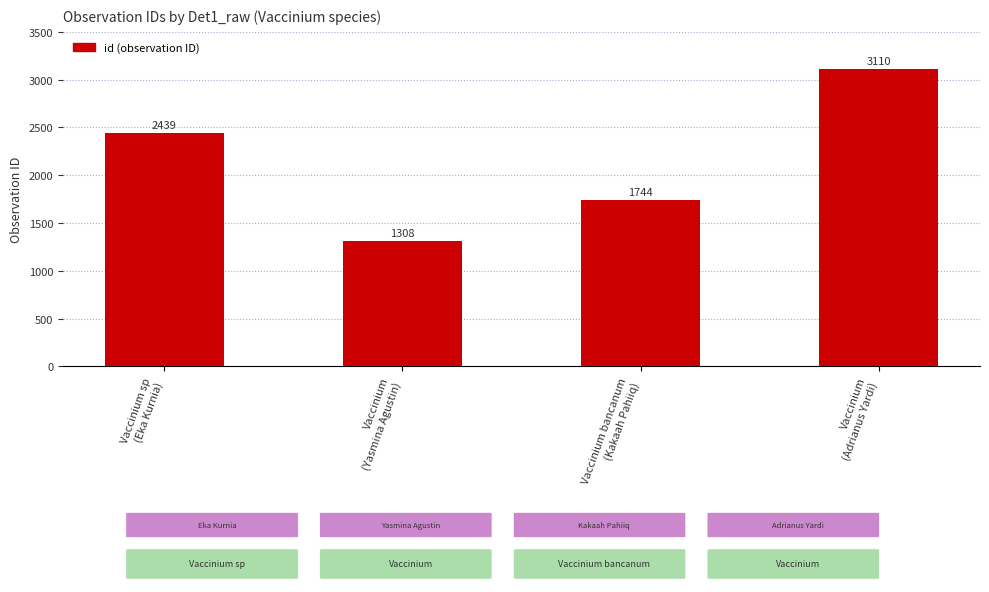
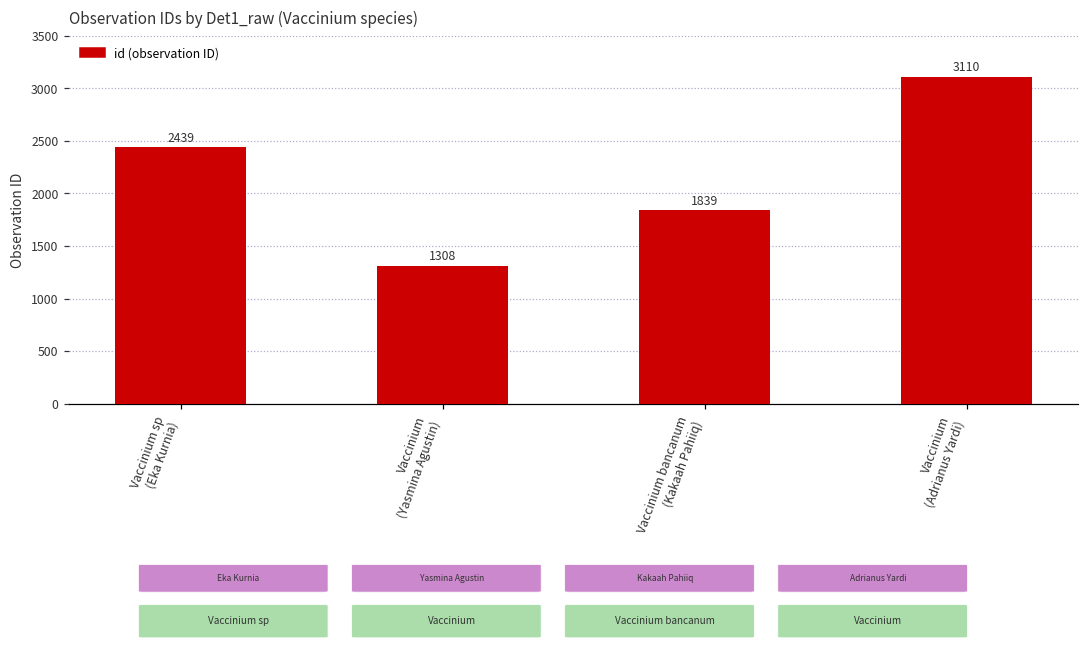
Vaccinium bancanum (Kakaah Pahiiq): 1744 -> 1839
